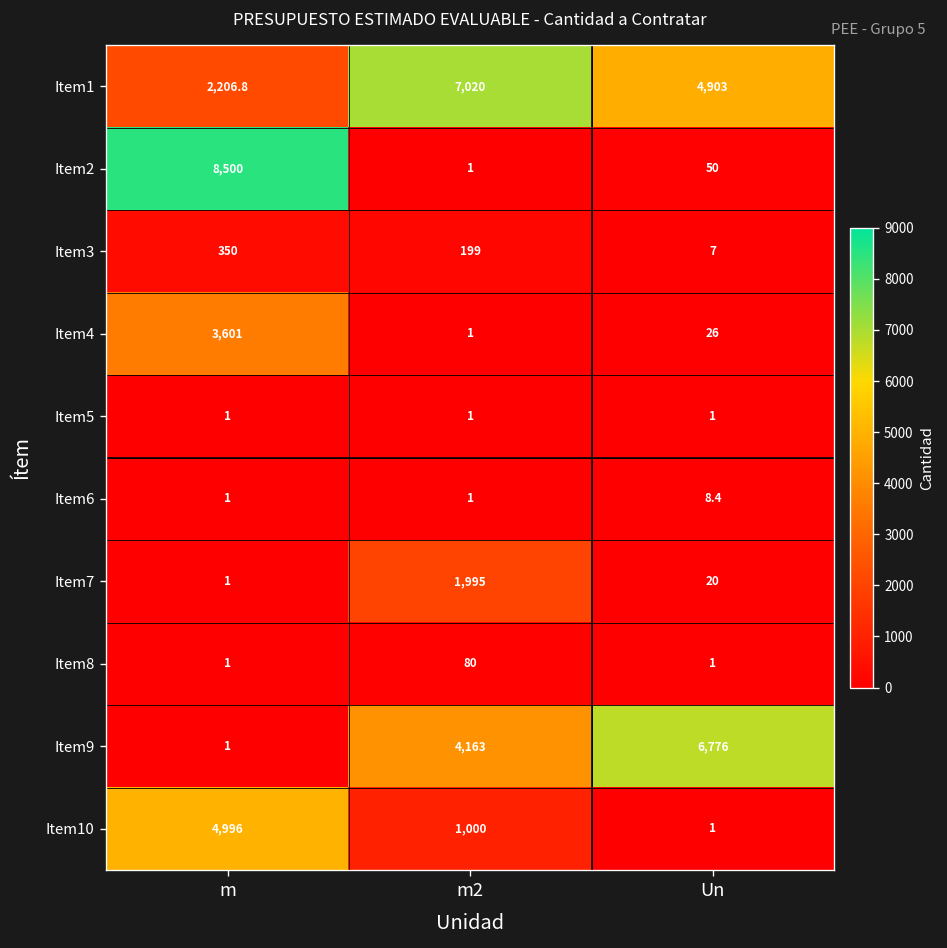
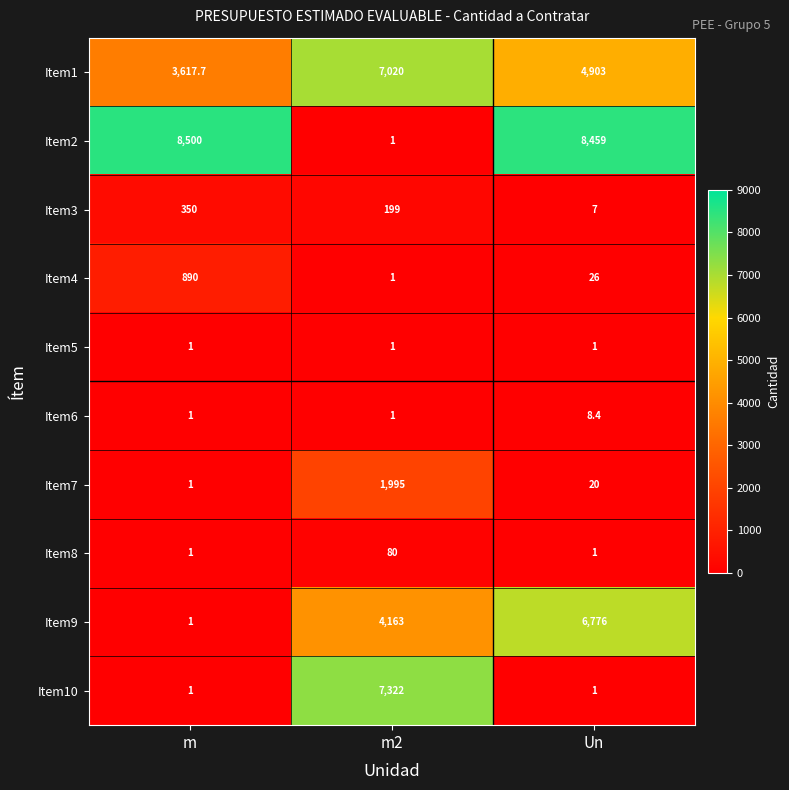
Item1, m: 2,206.8 -> 3,617.7
Item2, Un: 50 -> 8,459
Item4, m: 3,601 -> 890
Item10, m: 4,996 -> 1
Item10, m2: 1,000 -> 7,322
